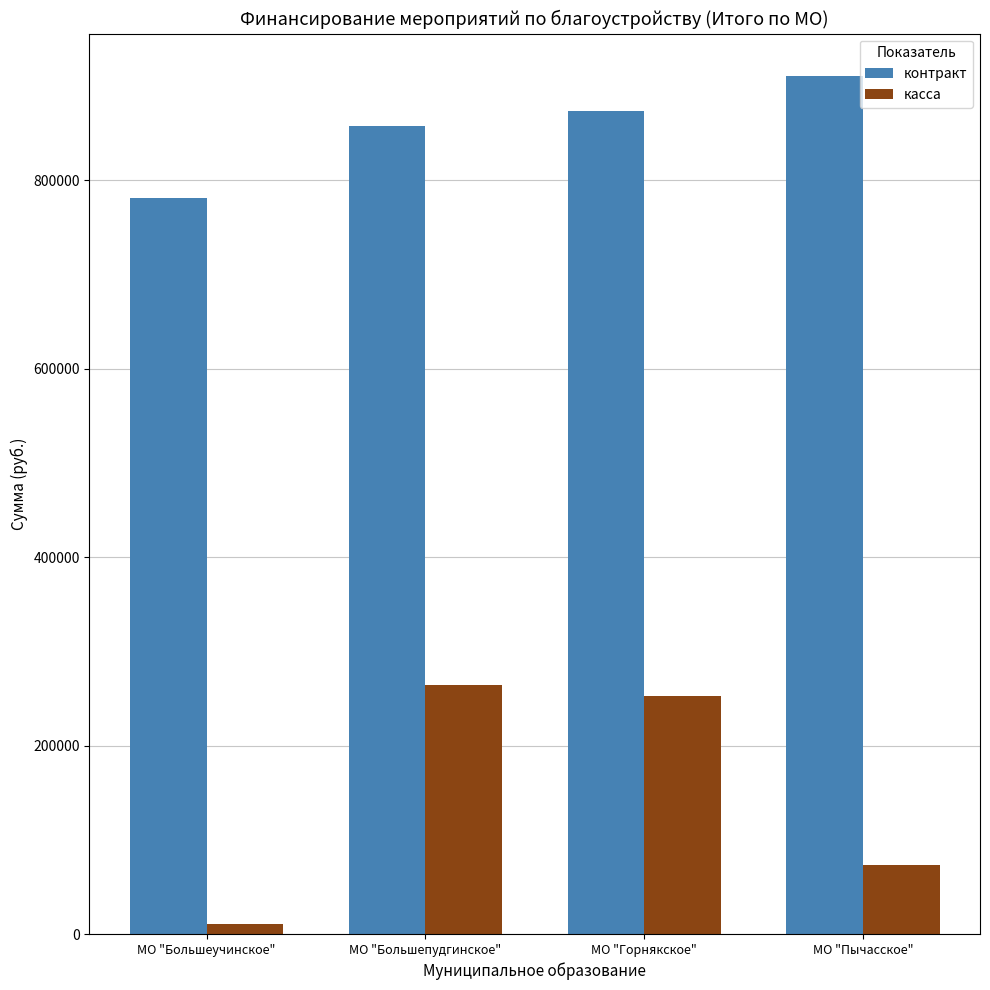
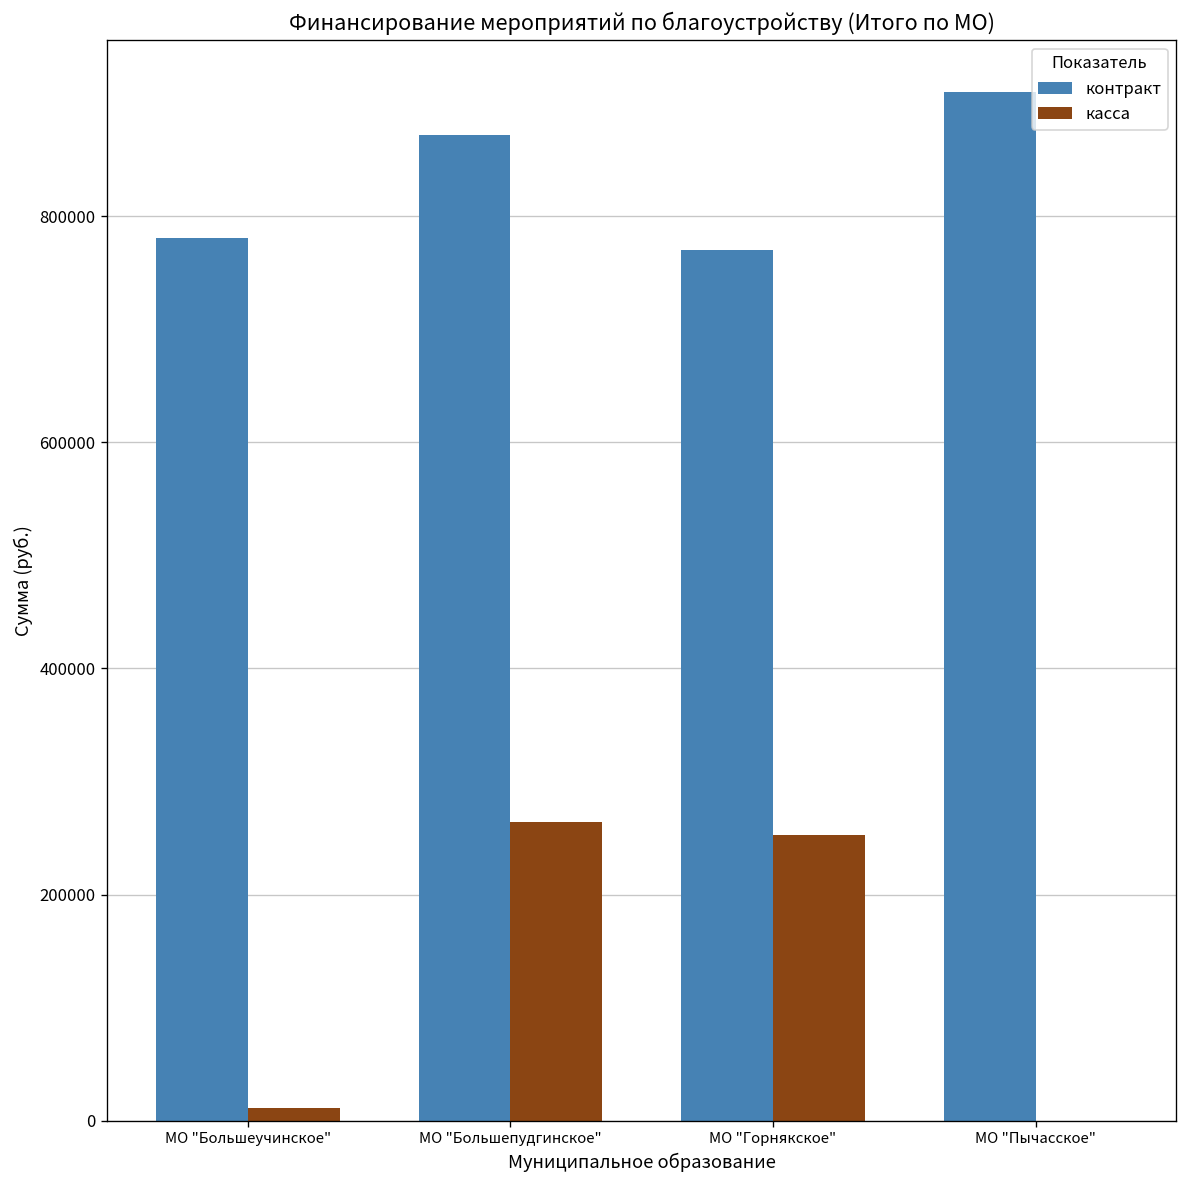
контракт, МО "Большепудгинское": 860000 -> 870000
контракт, МО "Горнякское": 870000 -> 770000
касса, МО "Пычасское": 70000 -> 0
